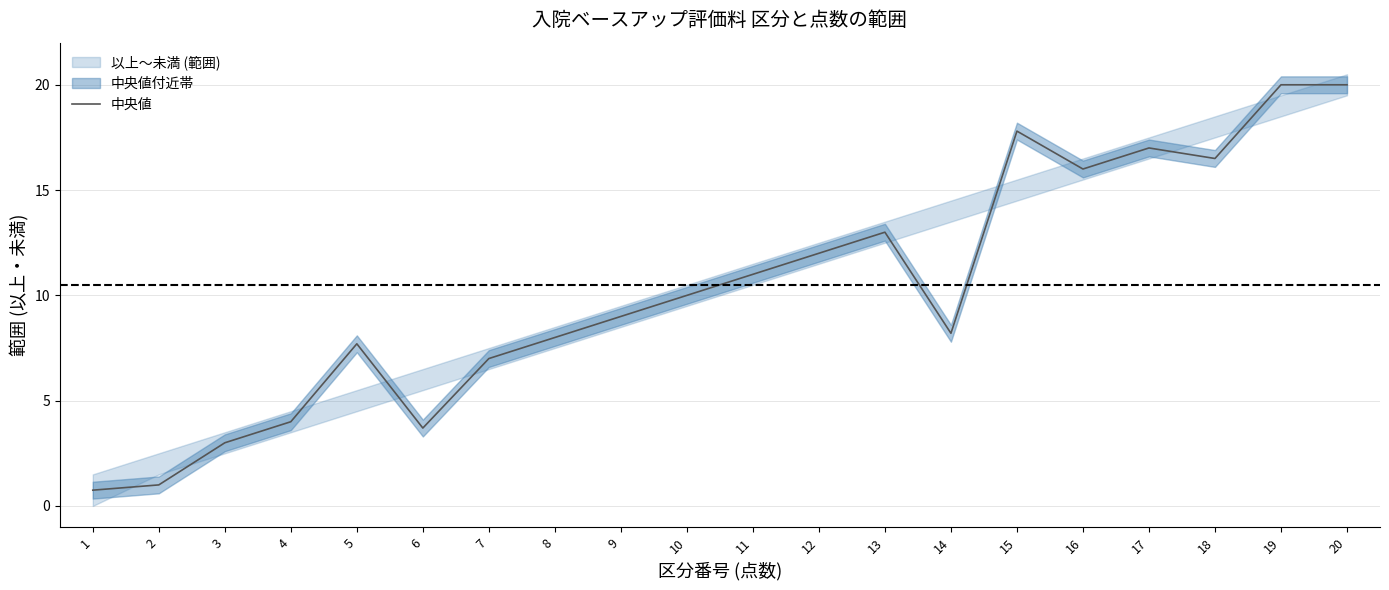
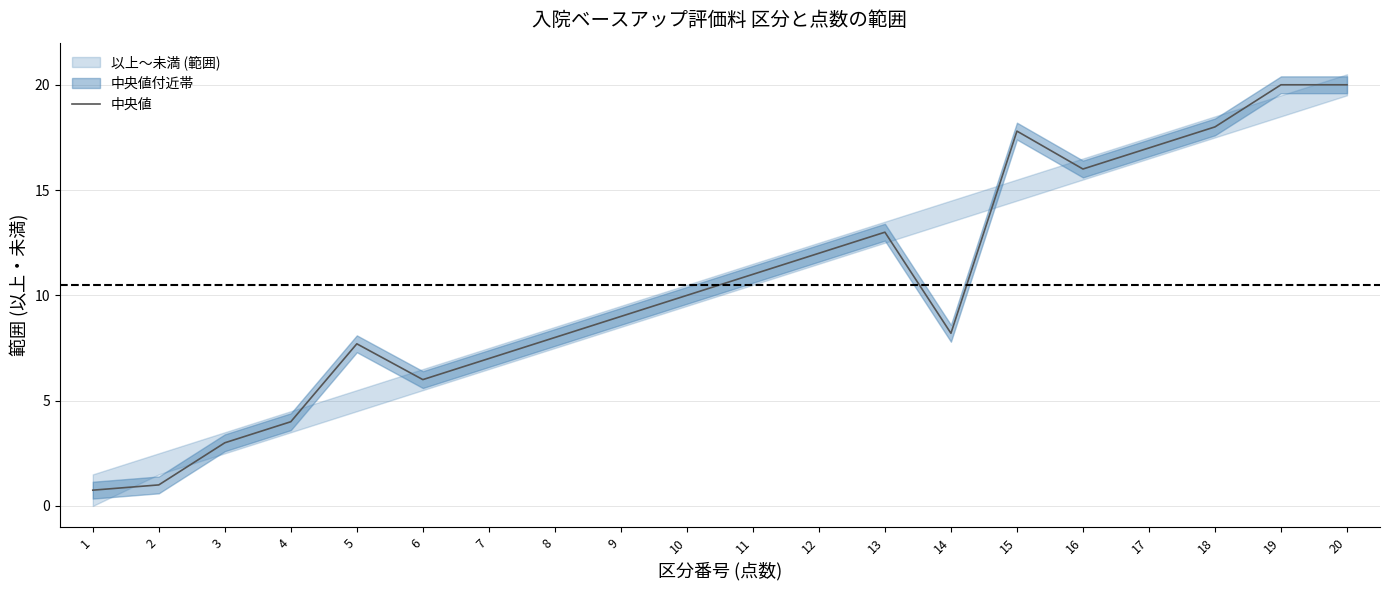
中央値, 6: 3.7 -> 6.0
中央値, 18: 16.5 -> 18.0
